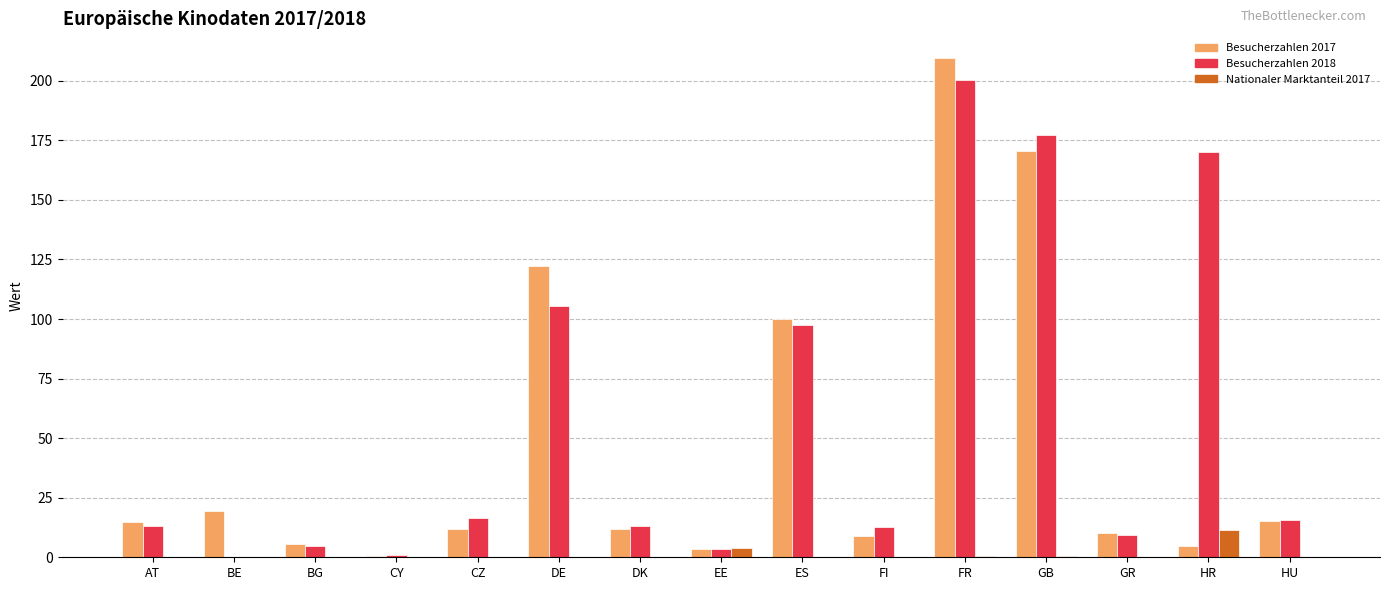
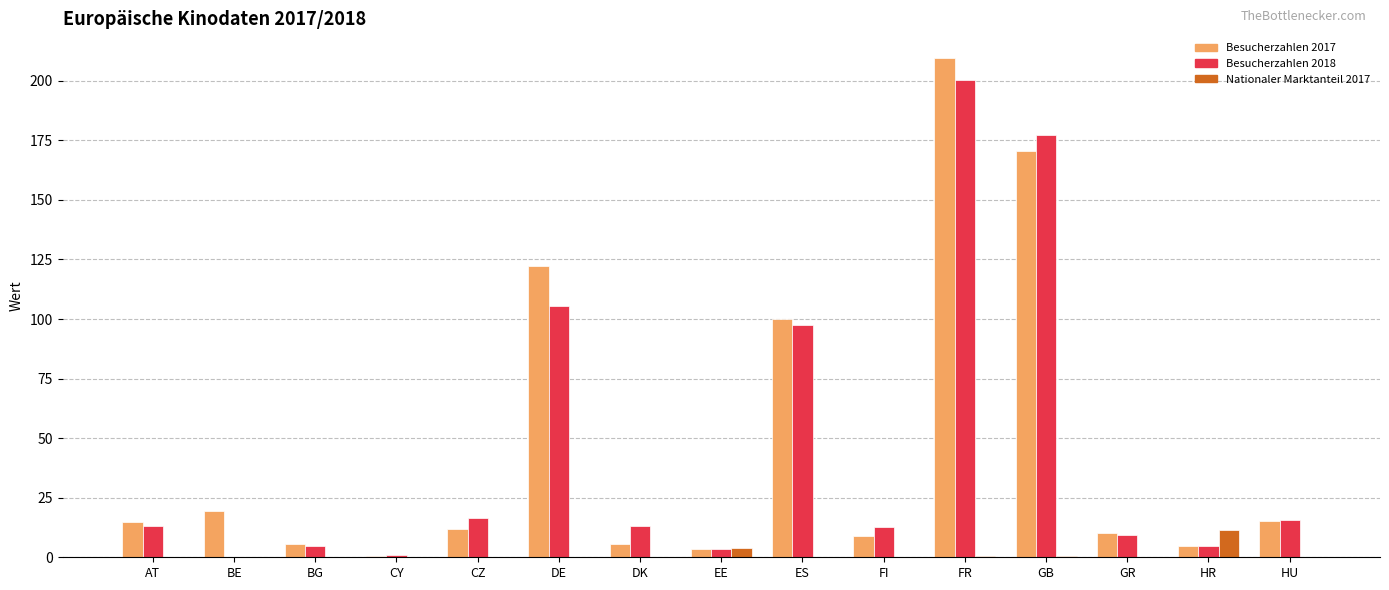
Besucherzahlen 2017, DK: 12 -> 6
Besucherzahlen 2018, HR: 170 -> 5
